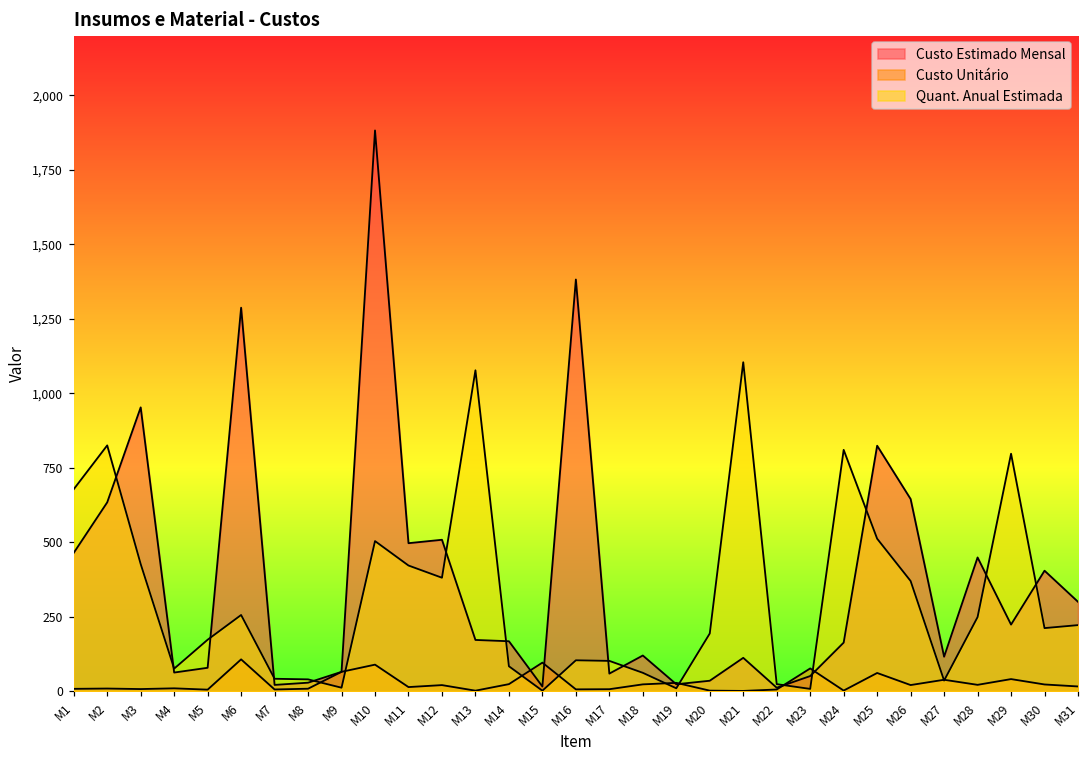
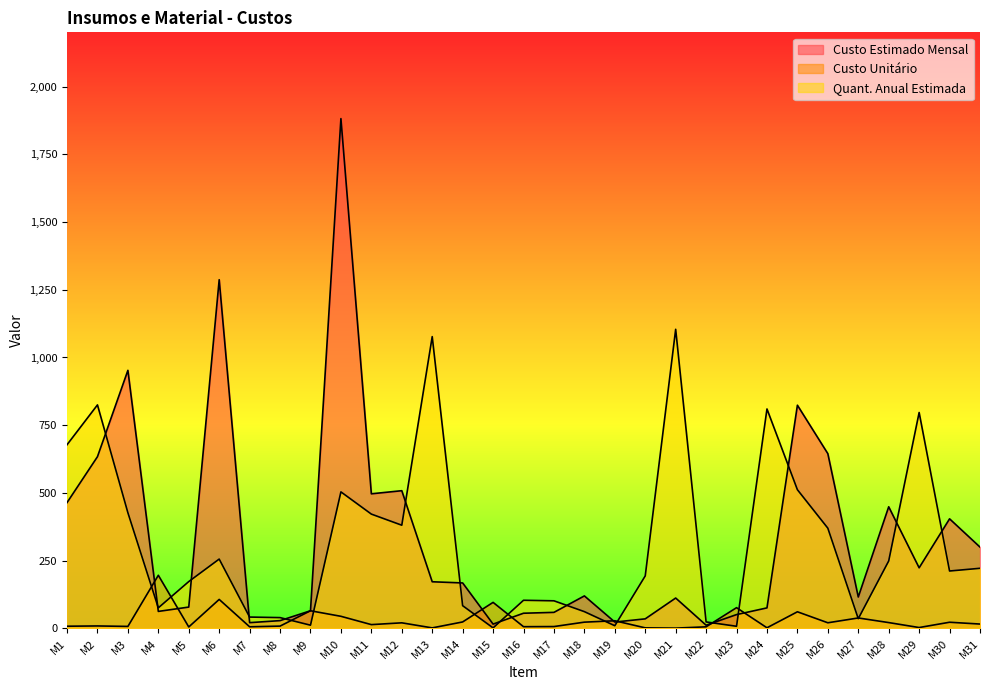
Custo Unitário, M4: 10 -> 200
Custo Unitário, M10: 90 -> 40
Custo Estimado Mensal, M16: 1,380 -> 60
Custo Estimado Mensal, M24: 160 -> 80
Custo Unitário, M29: 40 -> 0
